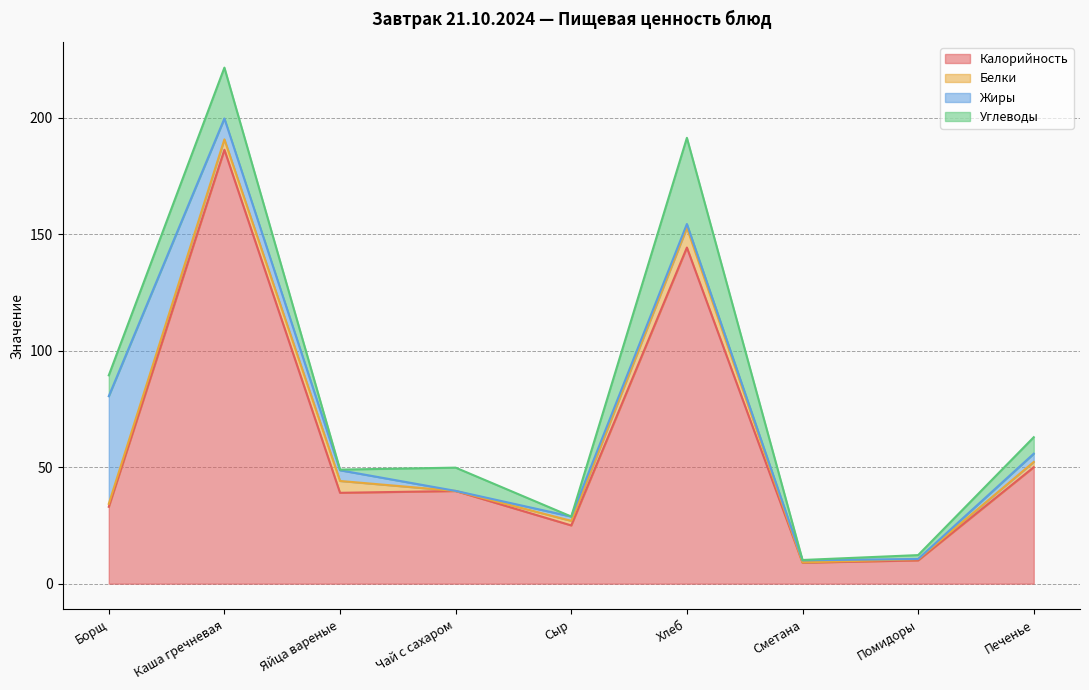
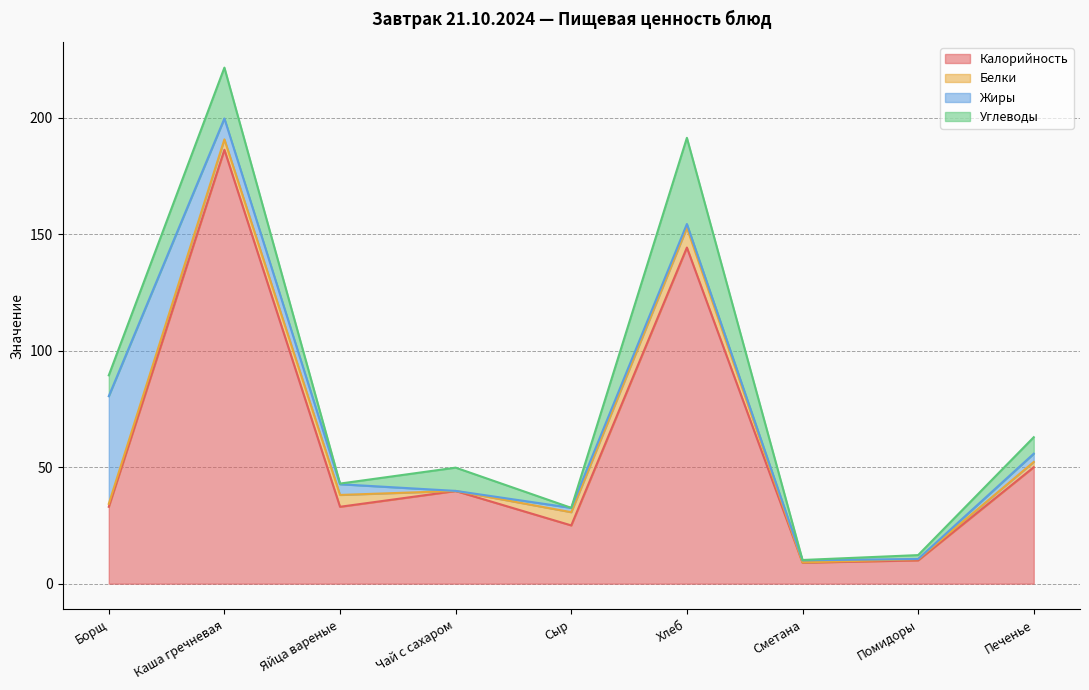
Калорийность, Яйца вареные: 39 -> 33
Белки, Сыр: 2 -> 6
